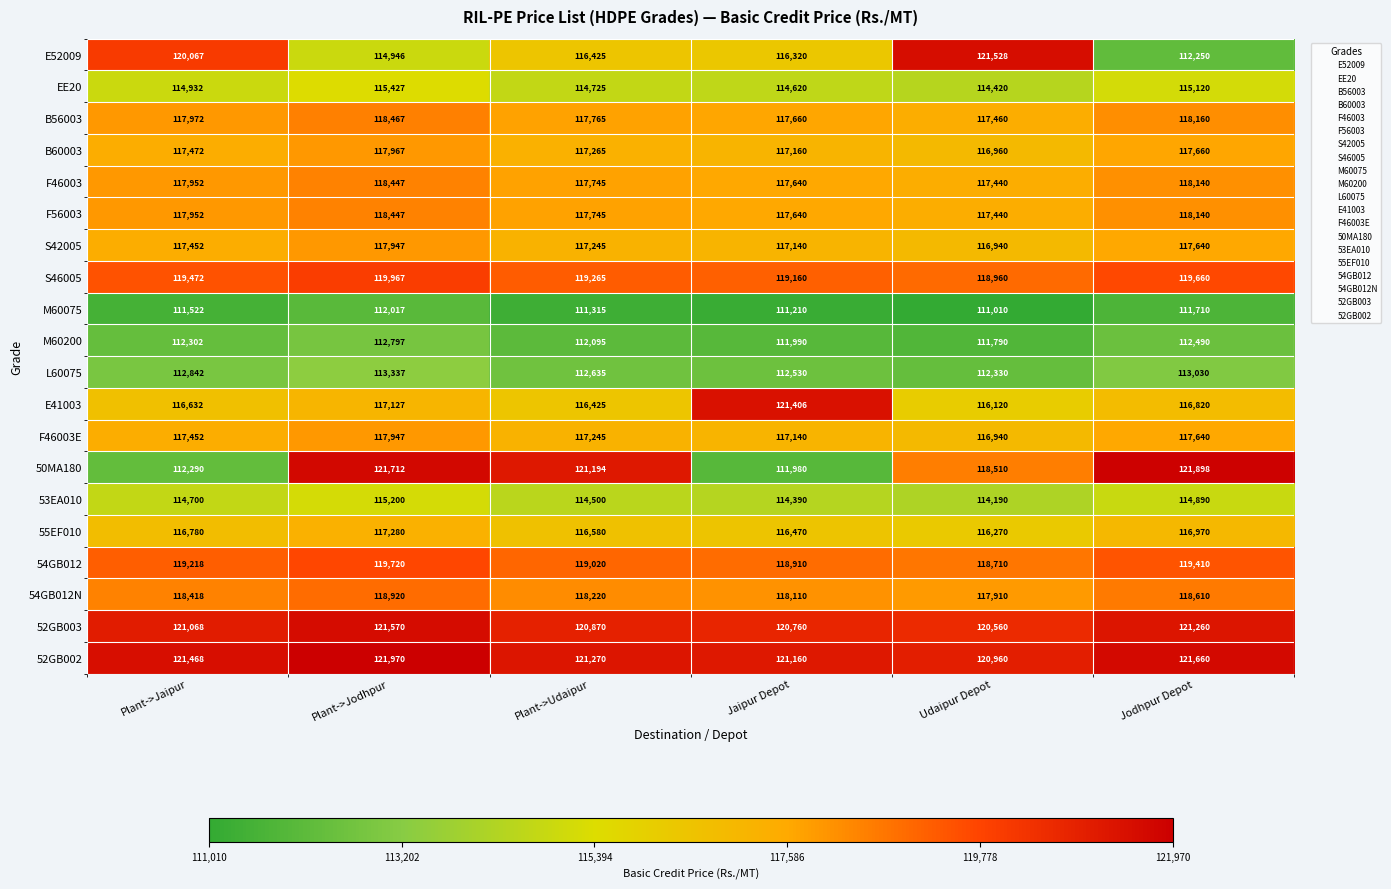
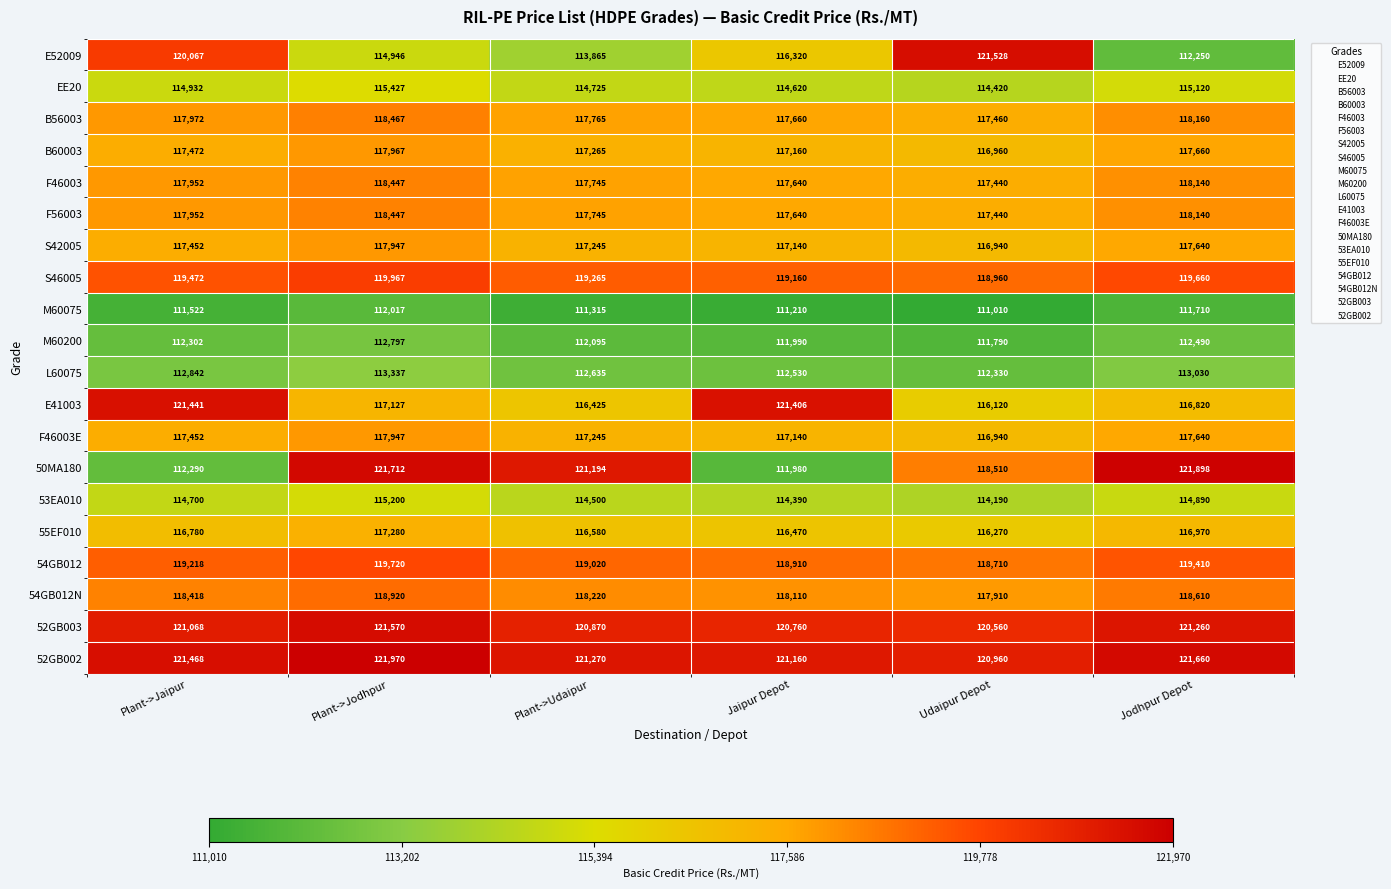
E52009, Plant->Udaipur: 116,425 -> 113,865
E41003, Plant->Jaipur: 116,632 -> 121,441
